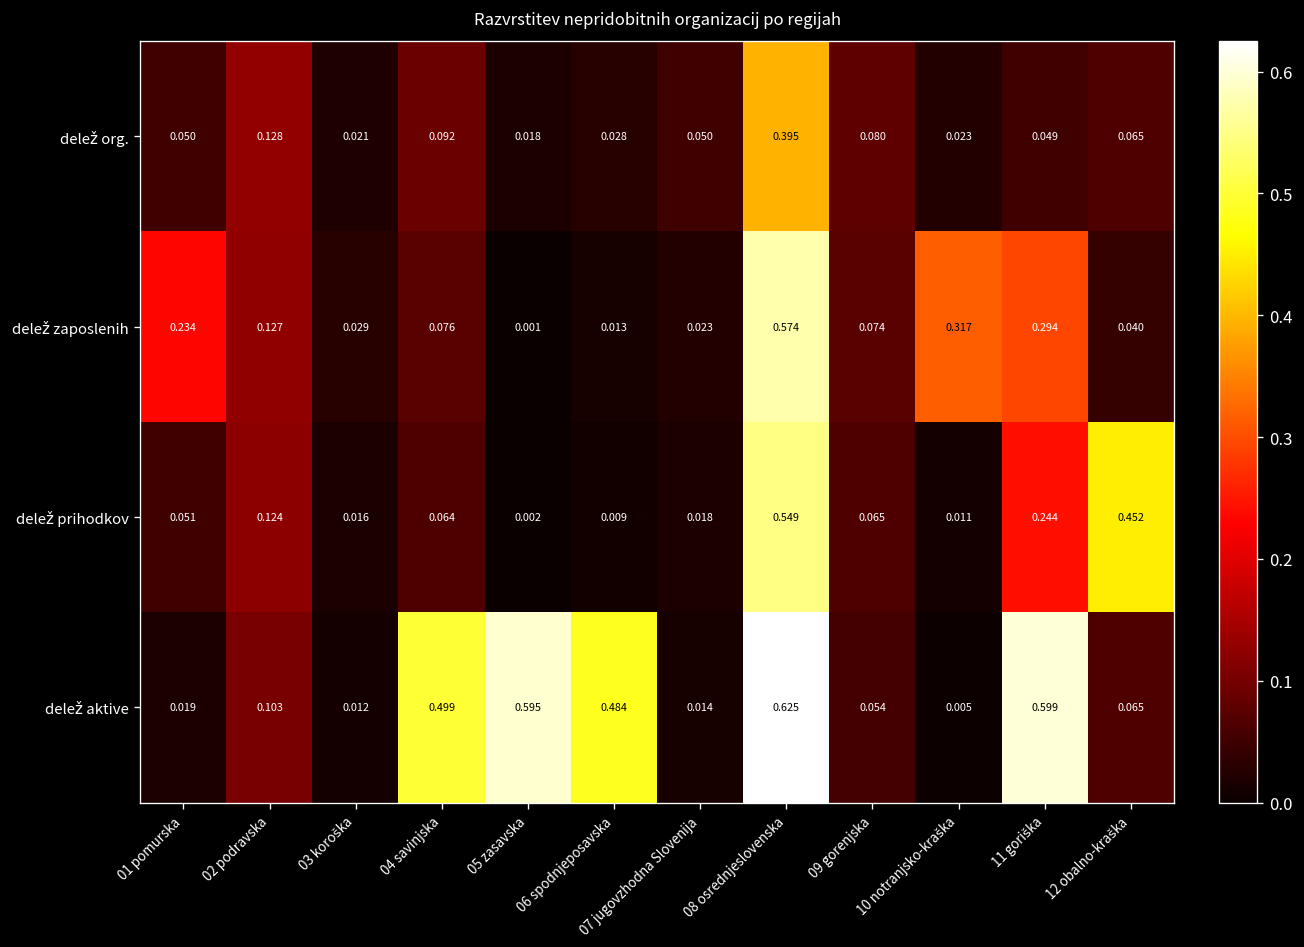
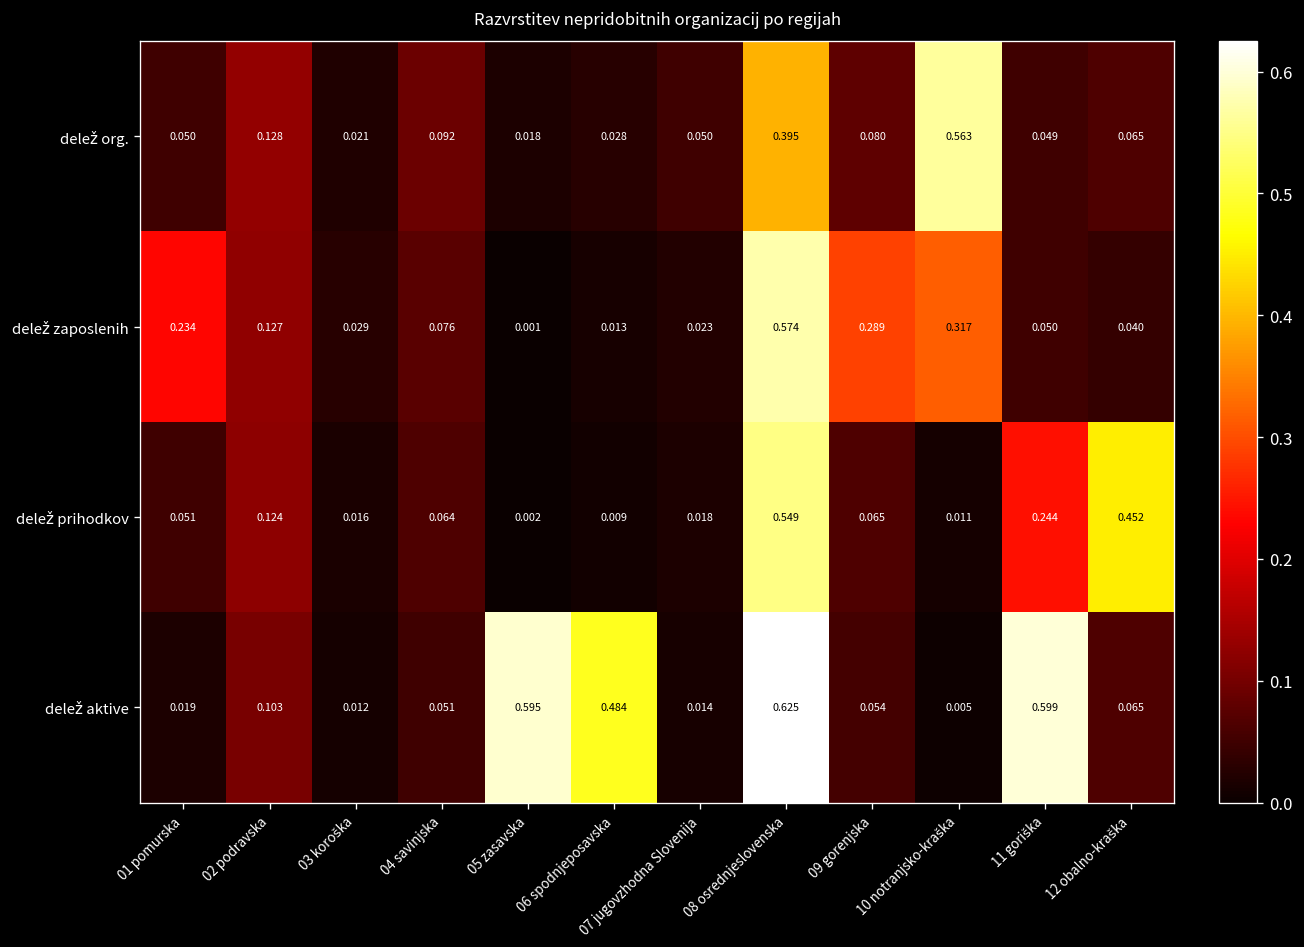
delež org., 10 notranjsko-kraška: 0.023 -> 0.563
delež zaposlenih, 09 gorenjska: 0.074 -> 0.289
delež zaposlenih, 11 goriška: 0.294 -> 0.050
delež aktive, 04 savinjska: 0.499 -> 0.051
